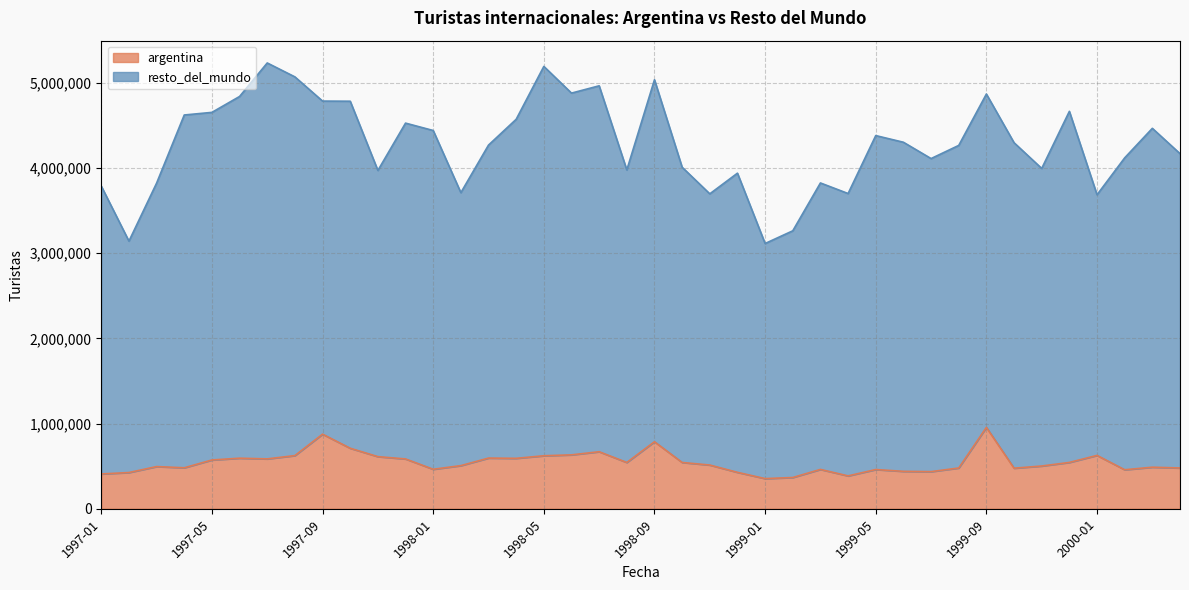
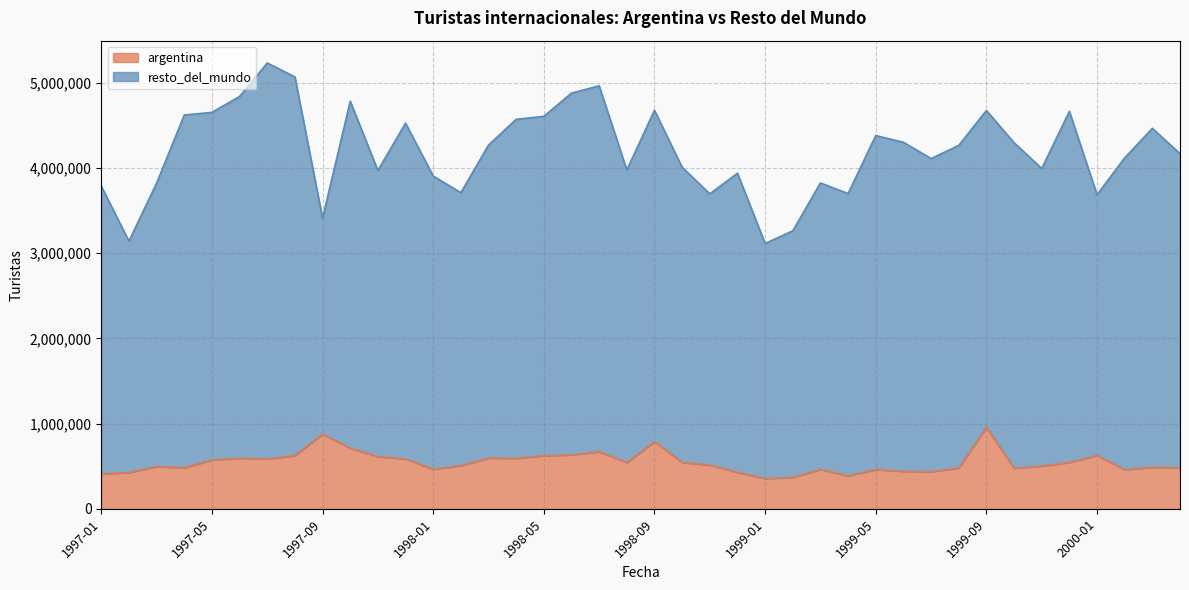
resto_del_mundo, 1997-09: 3,900,000 -> 2,500,000
resto_del_mundo, 1998-01: 4,000,000 -> 3,400,000
resto_del_mundo, 1998-05: 4,600,000 -> 4,000,000
resto_del_mundo, 1998-09: 4,300,000 -> 3,900,000
resto_del_mundo, 1999-09: 3,900,000 -> 3,700,000
